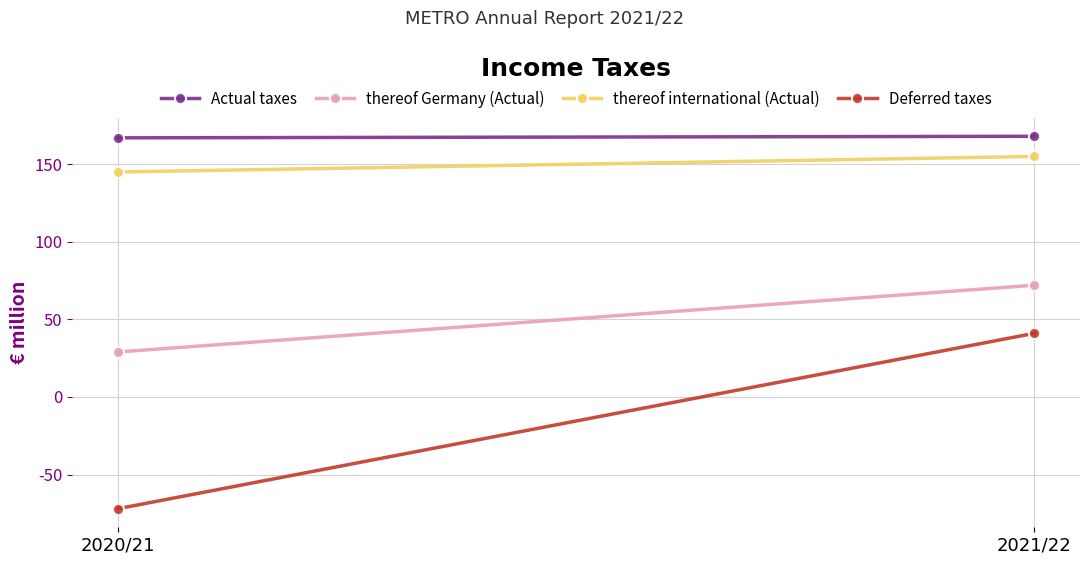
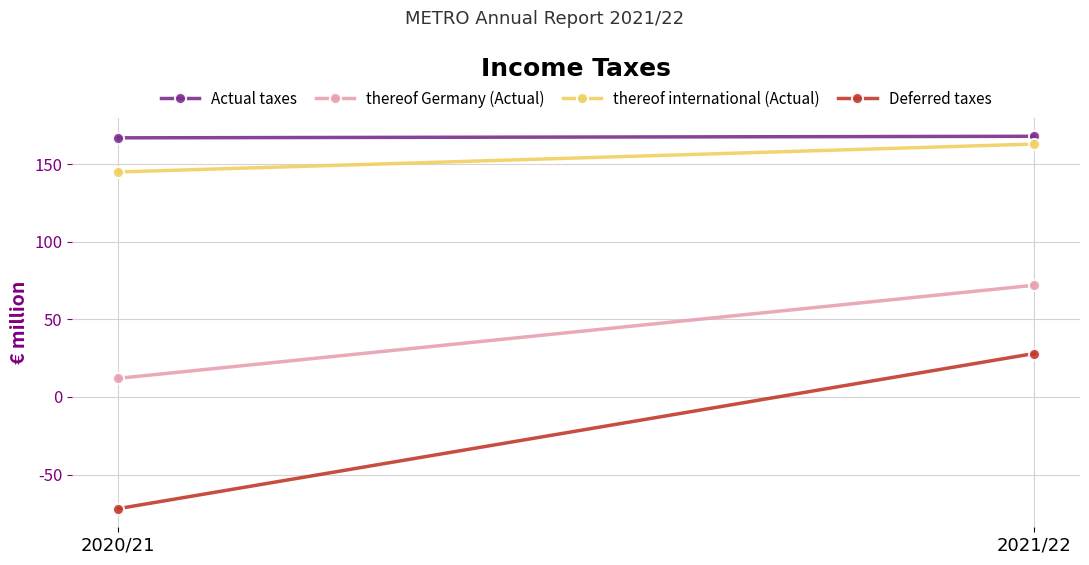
thereof Germany (Actual), 2020/21: 29 -> 12
thereof international (Actual), 2021/22: 155 -> 163
Deferred taxes, 2021/22: 41 -> 28
